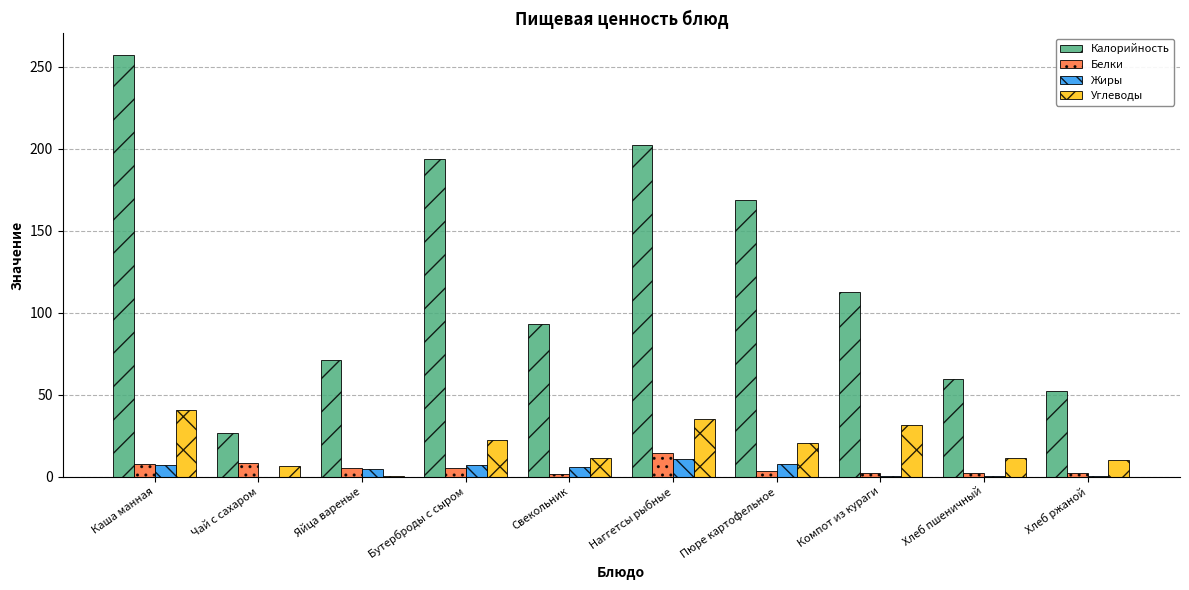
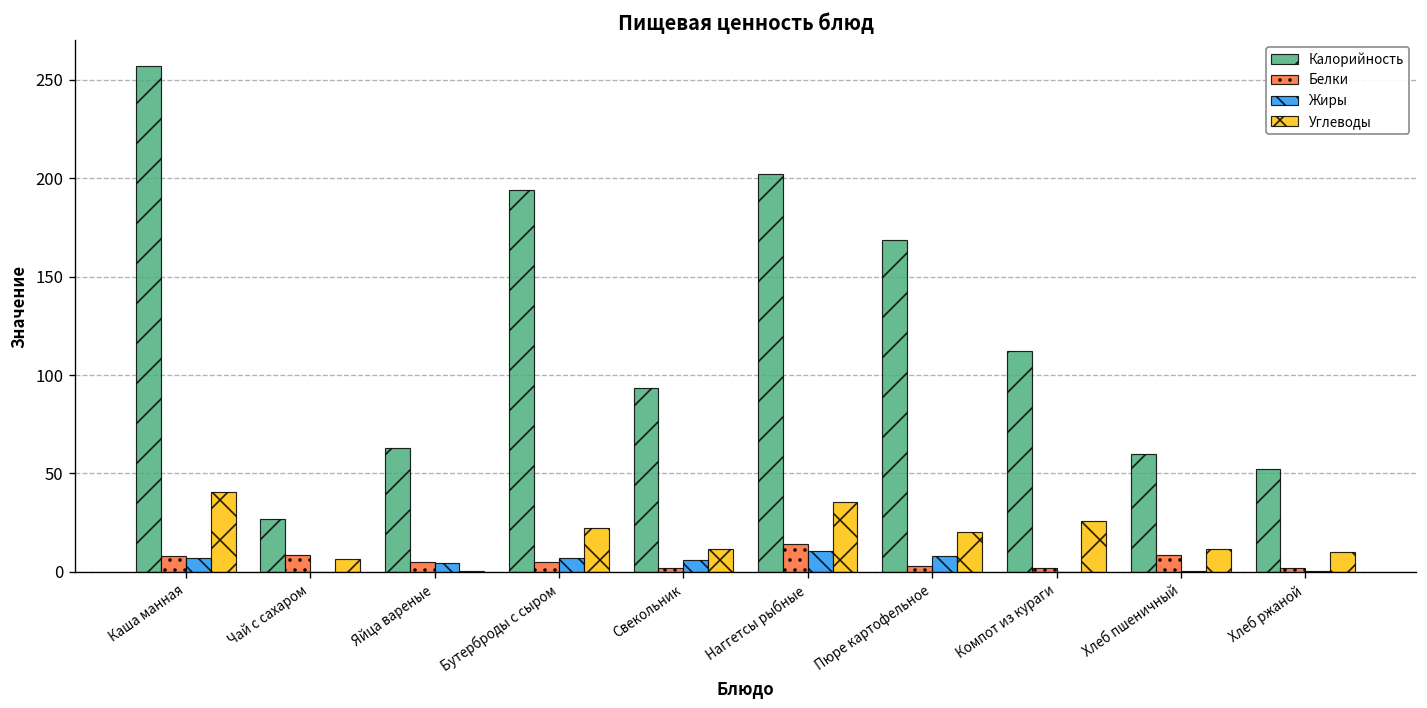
Калорийность, Яйца вареные: 71 -> 63
Углеводы, Компот из кураги: 31 -> 26
Белки, Хлеб пшеничный: 2 -> 9
